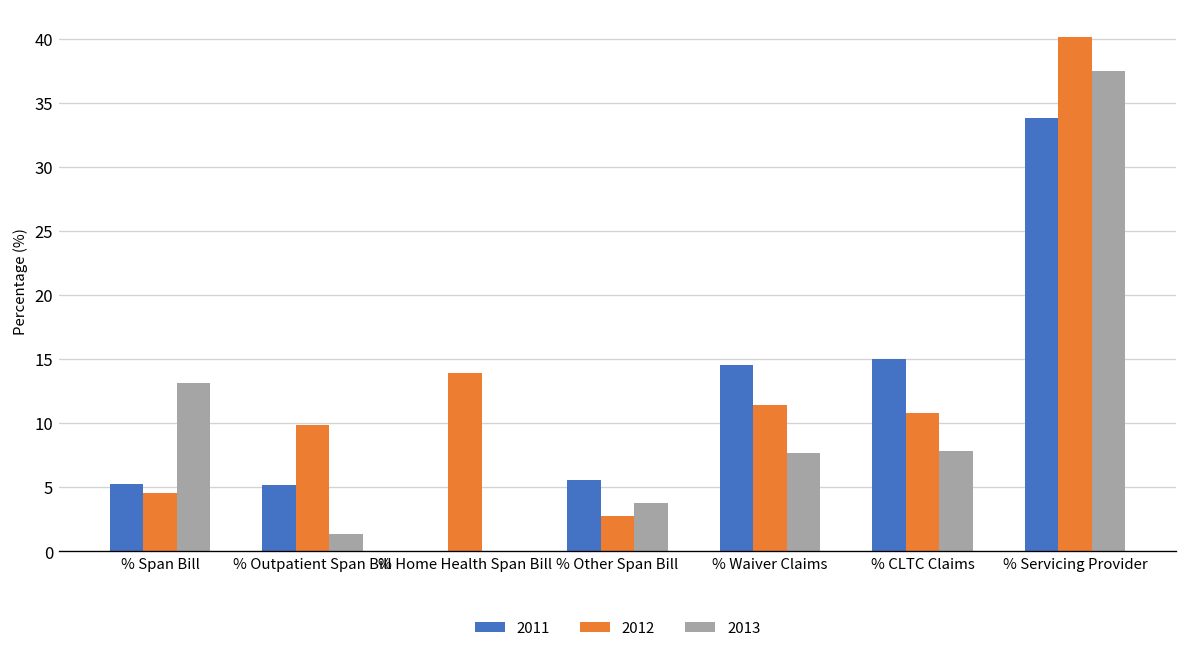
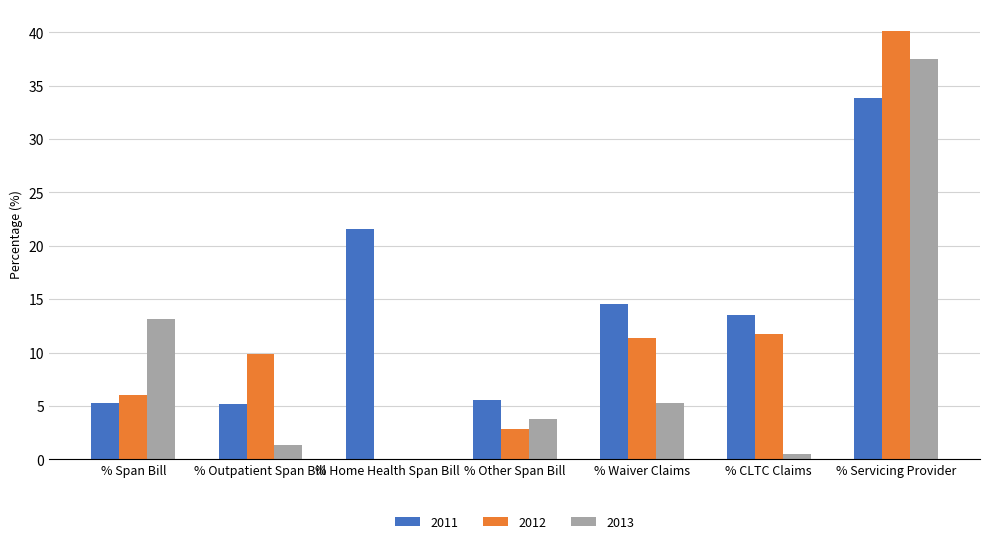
2012, % Span Bill: 4.6 -> 6.0
2011, % Home Health Span Bill: 0.0 -> 21.6
2012, % Home Health Span Bill: 13.9 -> 0.0
2013, % Waiver Claims: 7.6 -> 5.2
2011, % CLTC Claims: 15.0 -> 13.6
2012, % CLTC Claims: 10.8 -> 11.8
2013, % CLTC Claims: 7.8 -> 0.5
